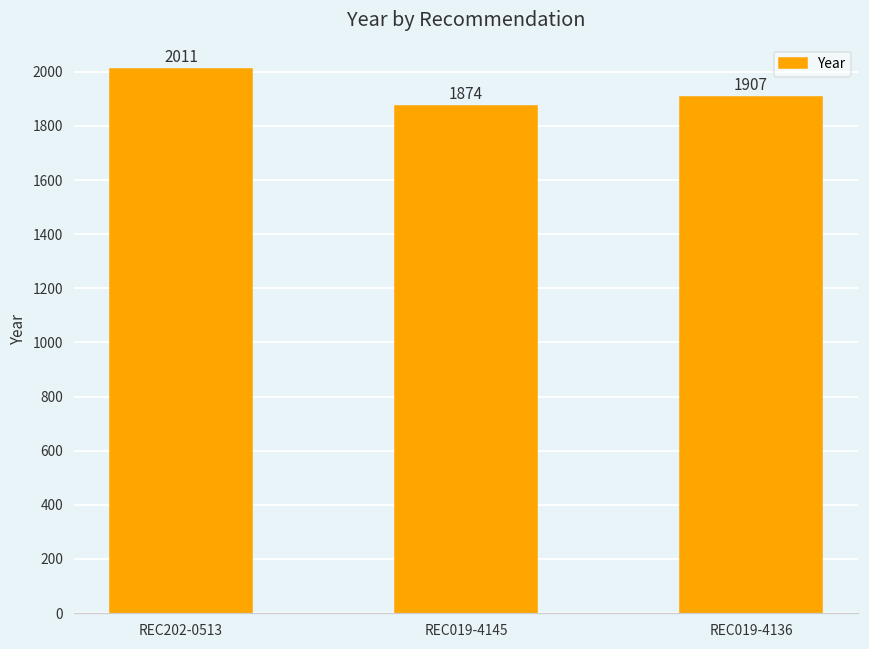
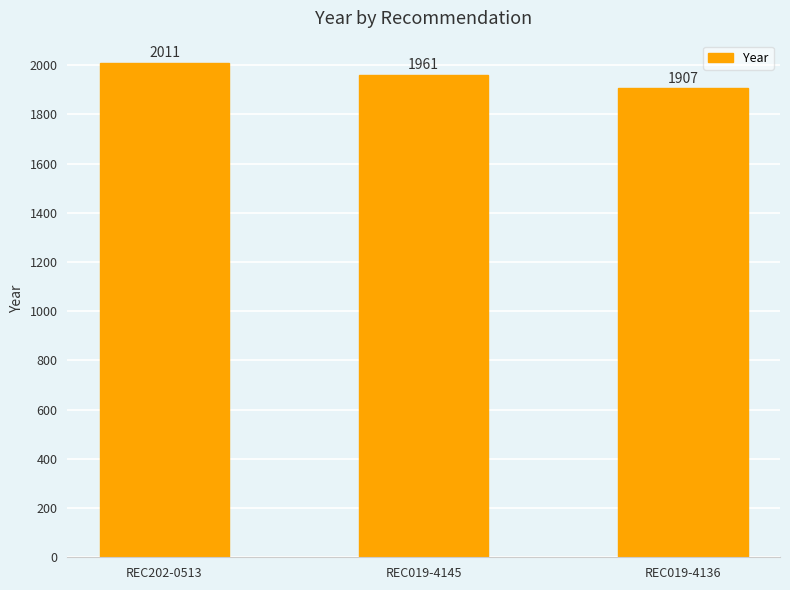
REC019-4145: 1874 -> 1961
